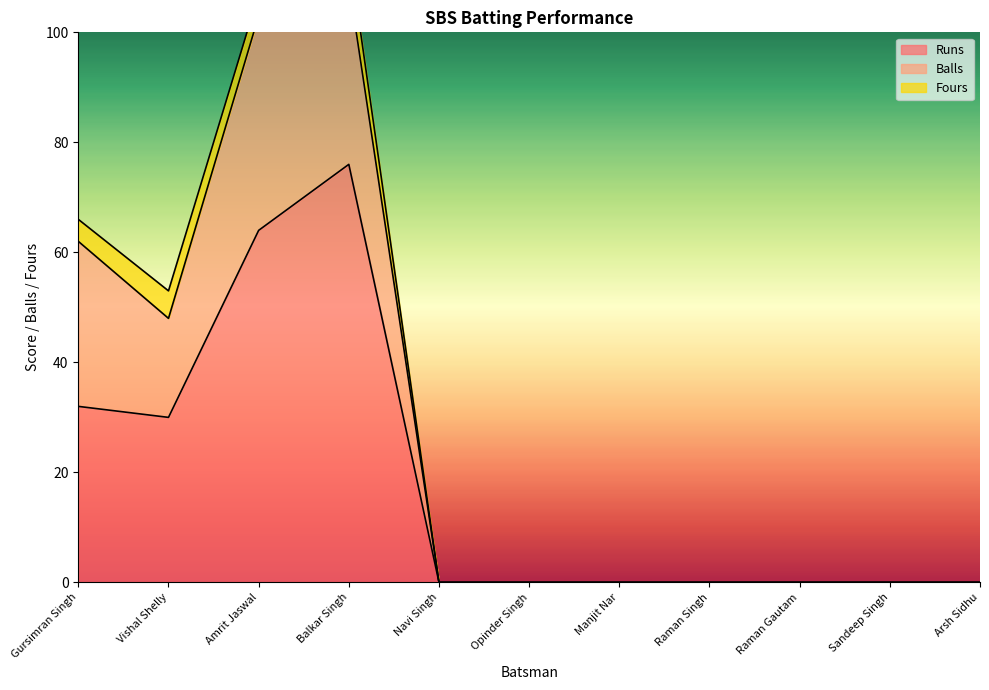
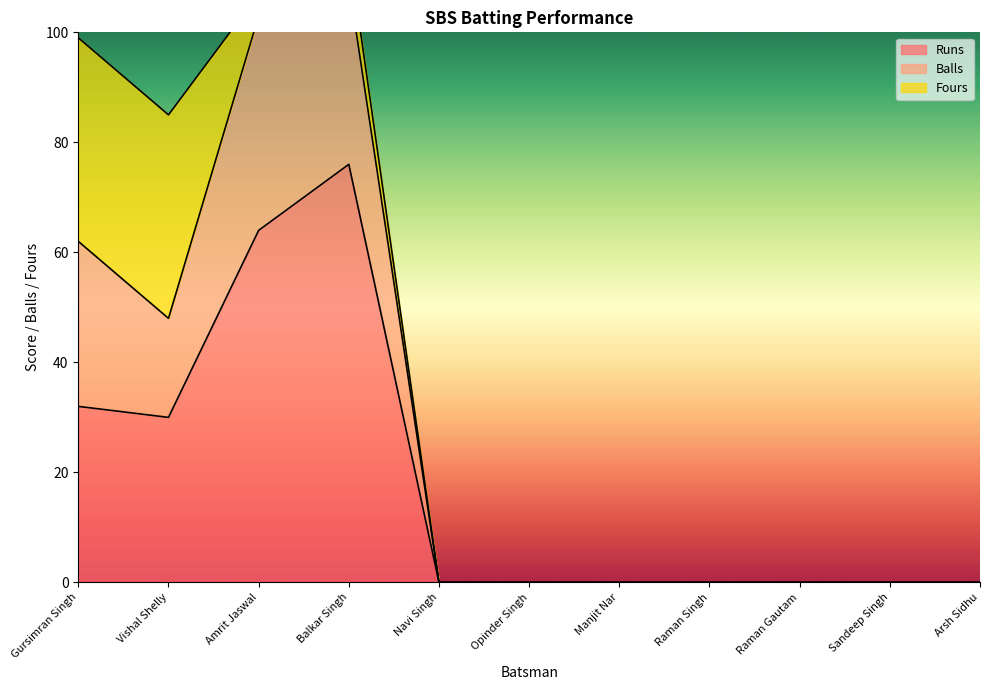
Fours, Gursimran Singh: 4 -> 37
Fours, Vishal Shelly: 5 -> 37
